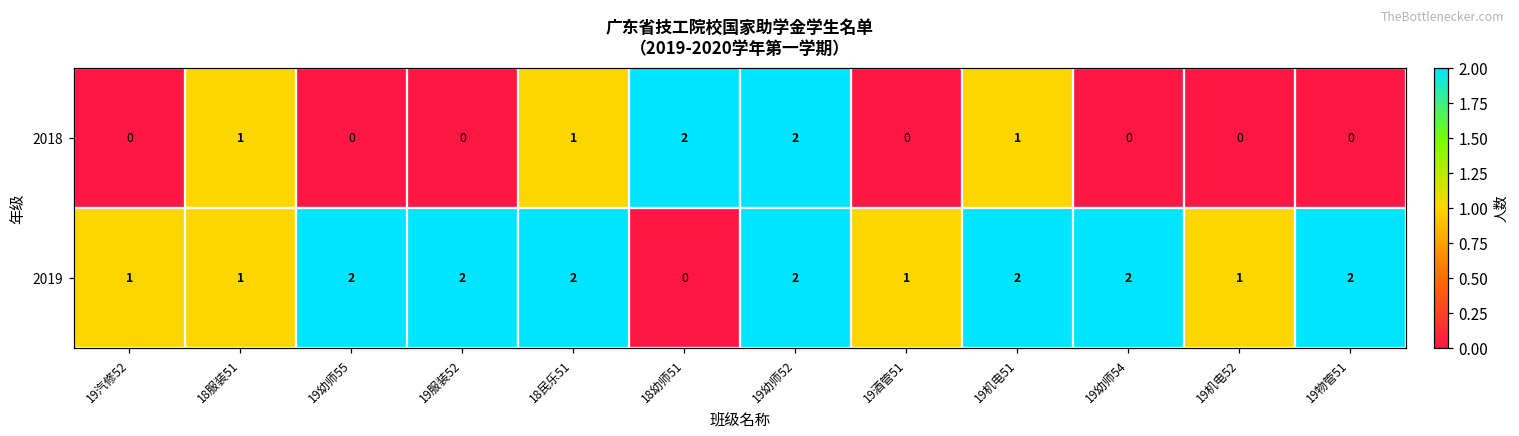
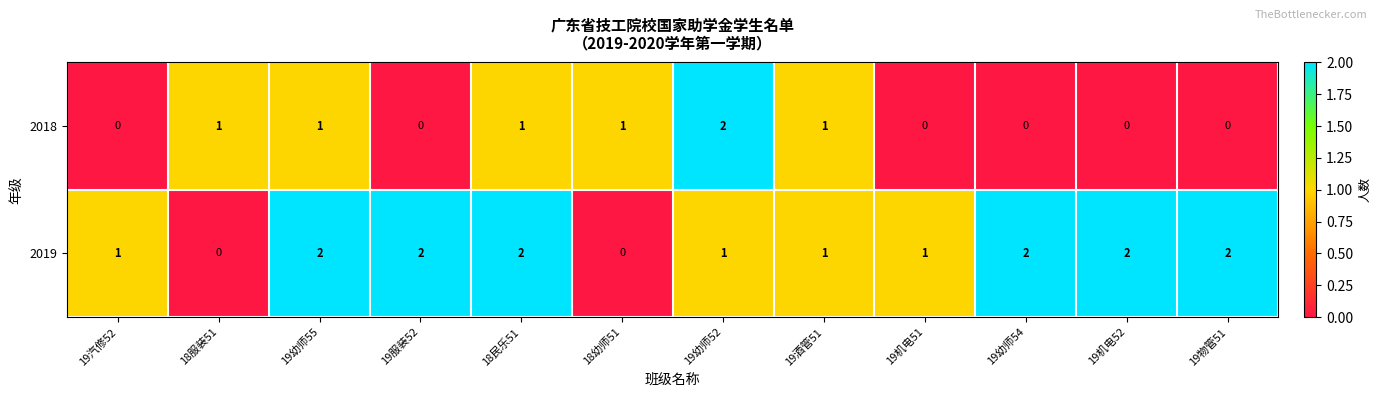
2018, 19幼师55: 0 -> 1
2018, 18幼师51: 2 -> 1
2018, 19酒管51: 0 -> 1
2018, 19机电51: 1 -> 0
2019, 18服装51: 1 -> 0
2019, 19幼师52: 2 -> 1
2019, 19机电51: 2 -> 1
2019, 19机电52: 1 -> 2
